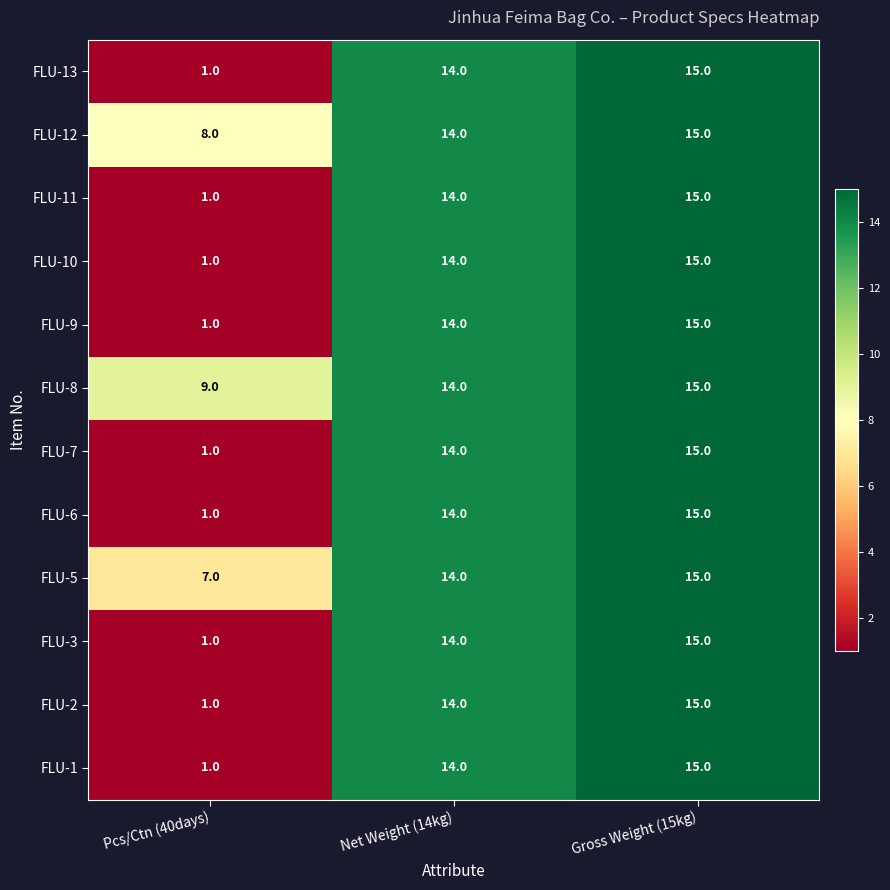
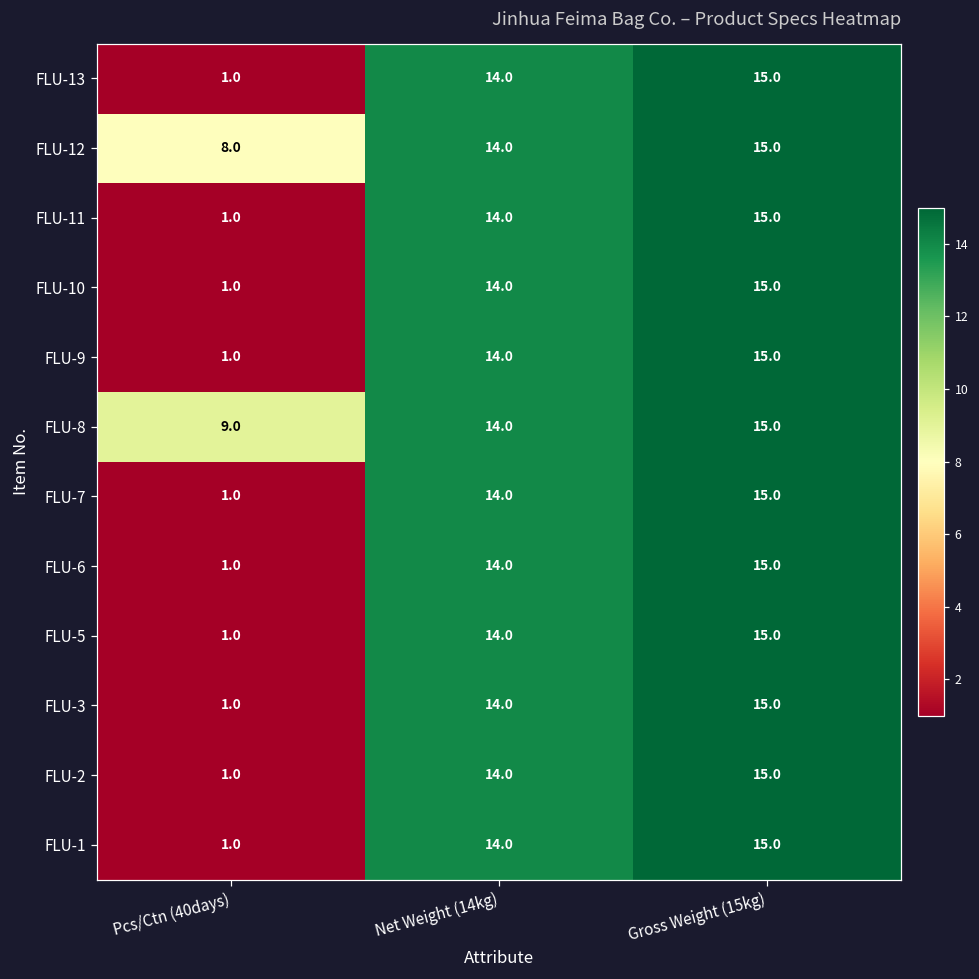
FLU-5, Pcs/Ctn (40days): 7.0 -> 1.0
